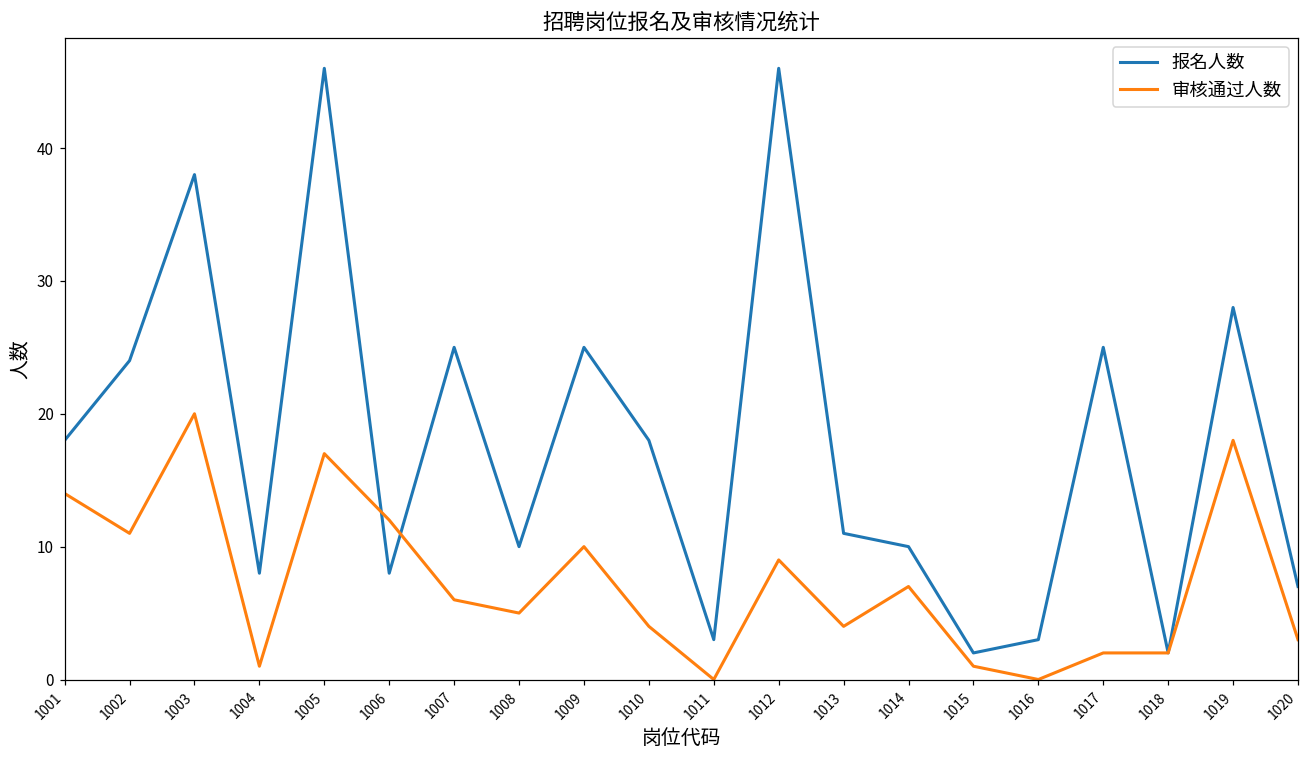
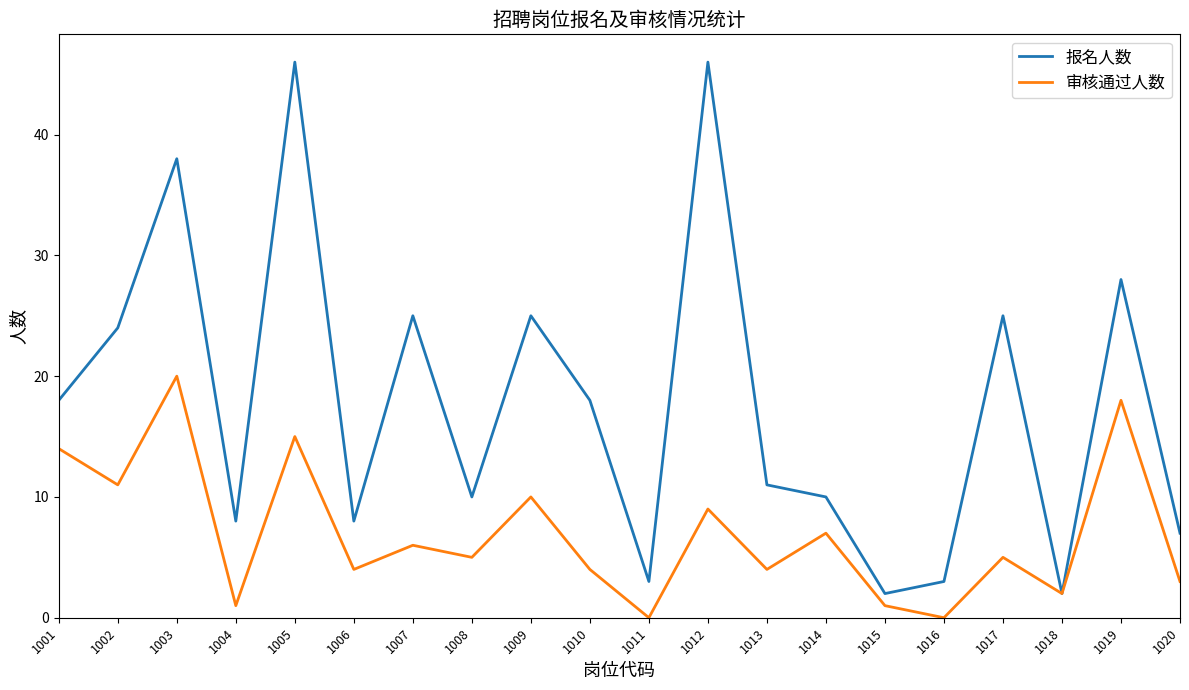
审核通过人数, 1005: 17 -> 15
审核通过人数, 1006: 12 -> 4
审核通过人数, 1017: 2 -> 5
